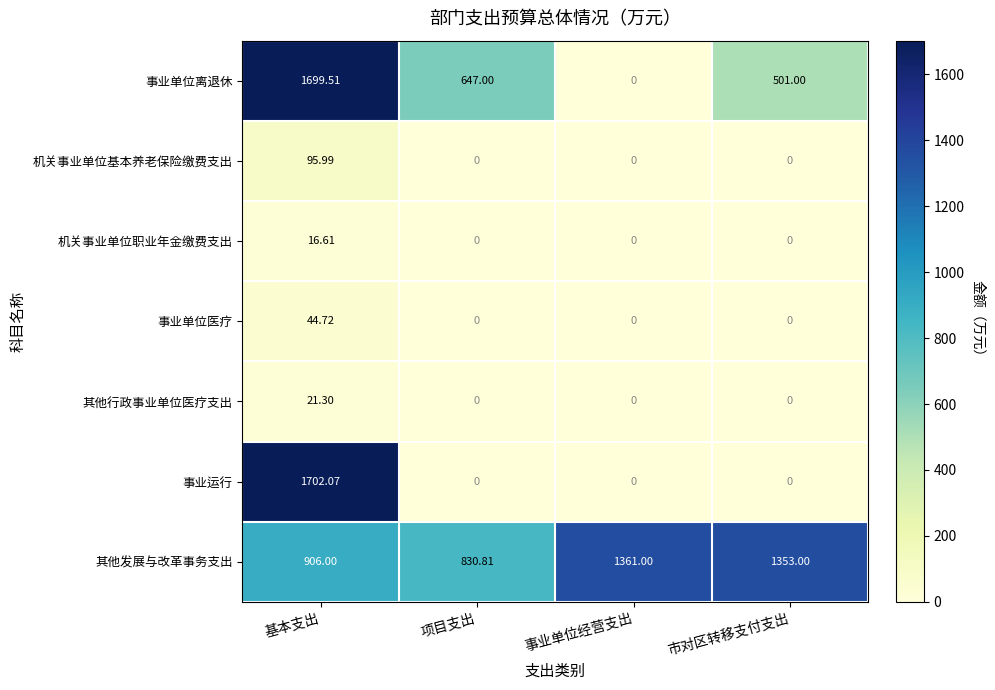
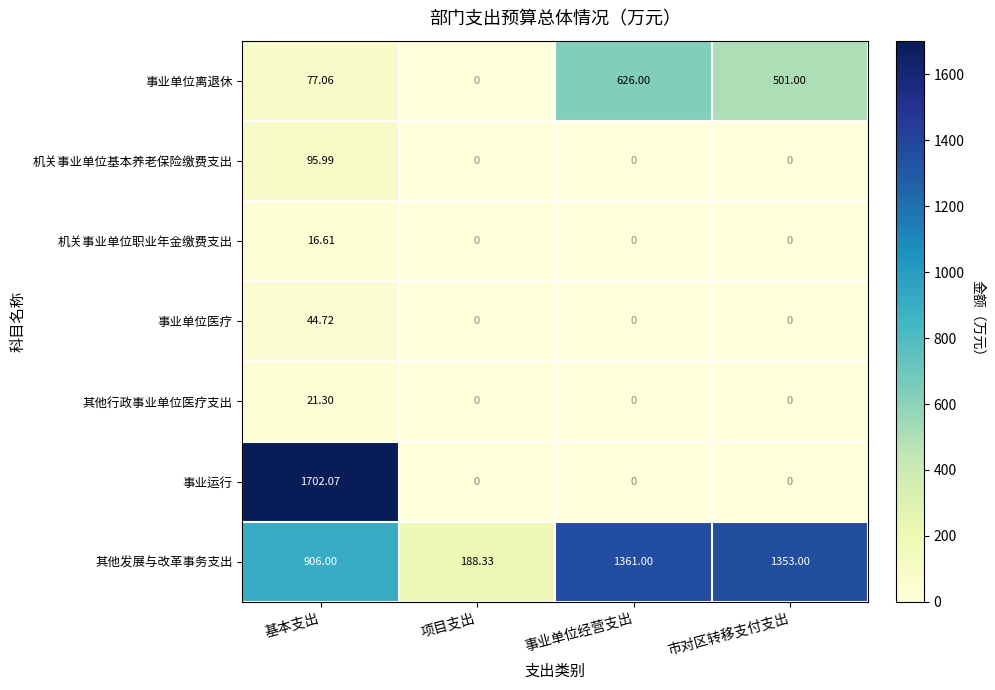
事业单位离退休, 基本支出: 1699.51 -> 77.06
事业单位离退休, 项目支出: 647.00 -> 0
事业单位离退休, 事业单位经营支出: 0 -> 626.00
其他发展与改革事务支出, 项目支出: 830.81 -> 188.33
